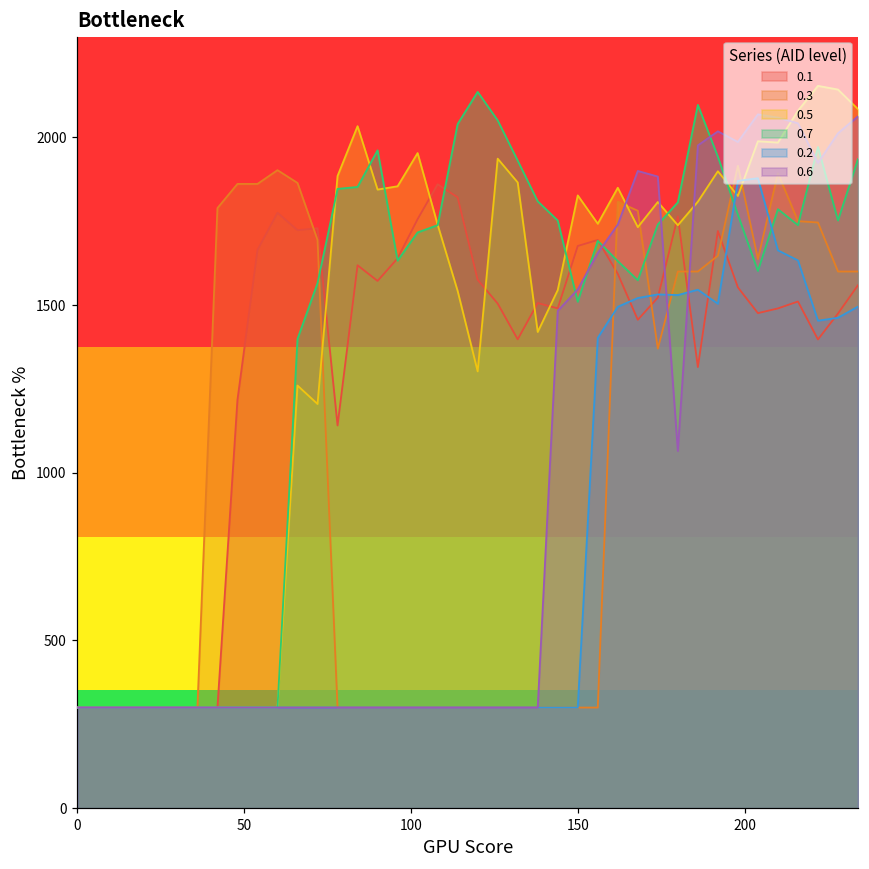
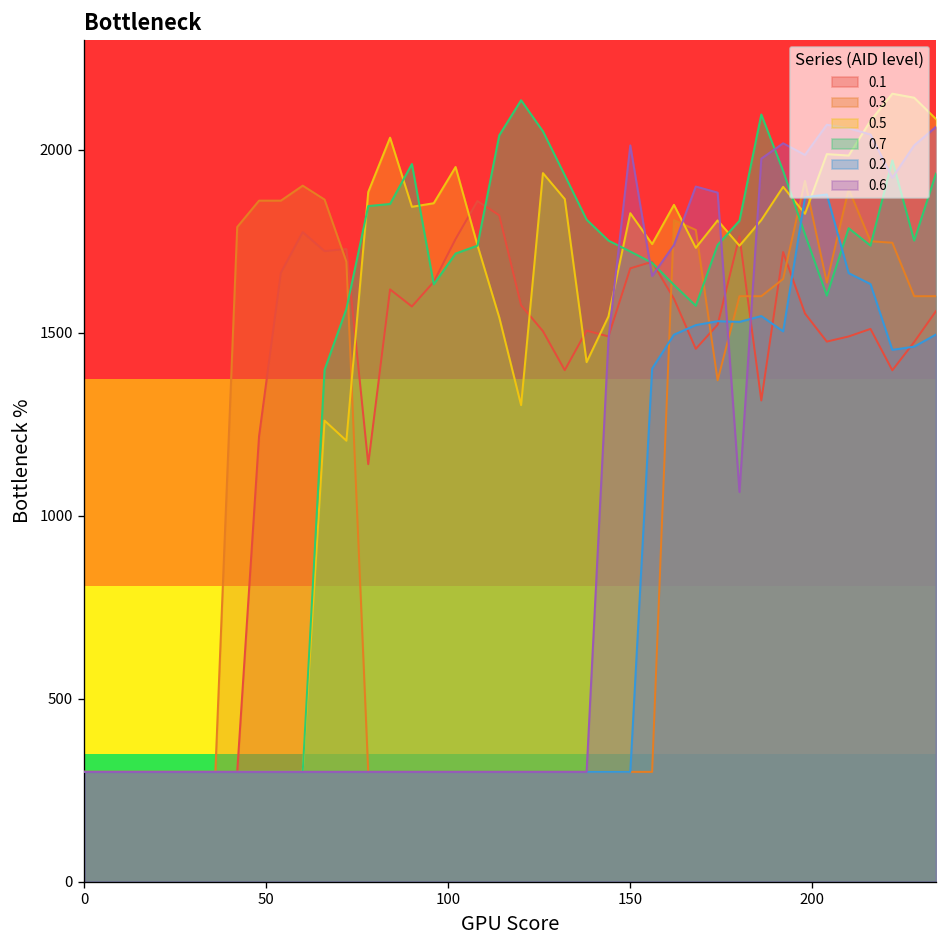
0.7, 150: 1510 -> 1720
0.6, 150: 1550 -> 2010
